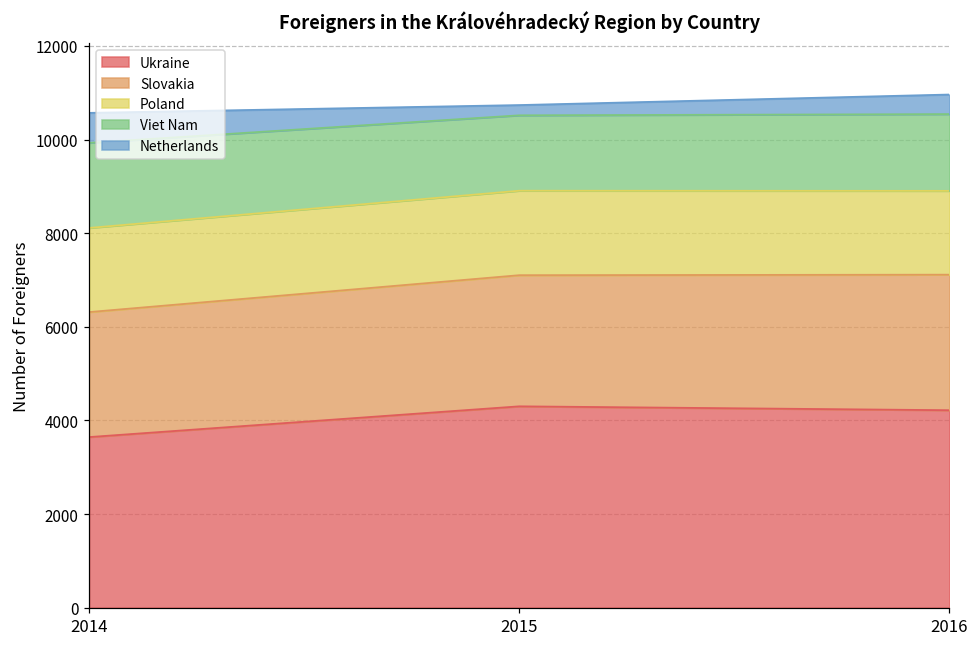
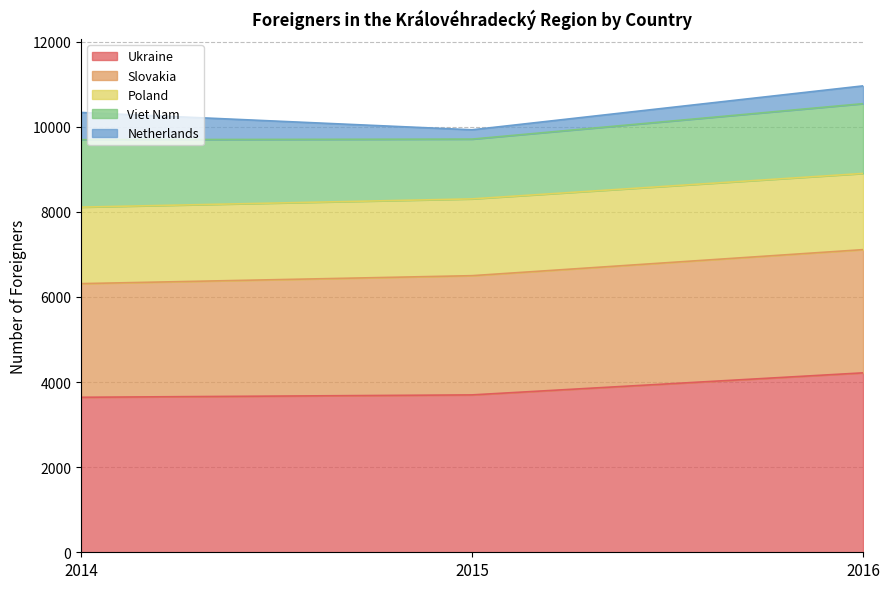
Viet Nam, 2014: 1800 -> 1600
Ukraine, 2015: 4300 -> 3700
Viet Nam, 2015: 1600 -> 1400
